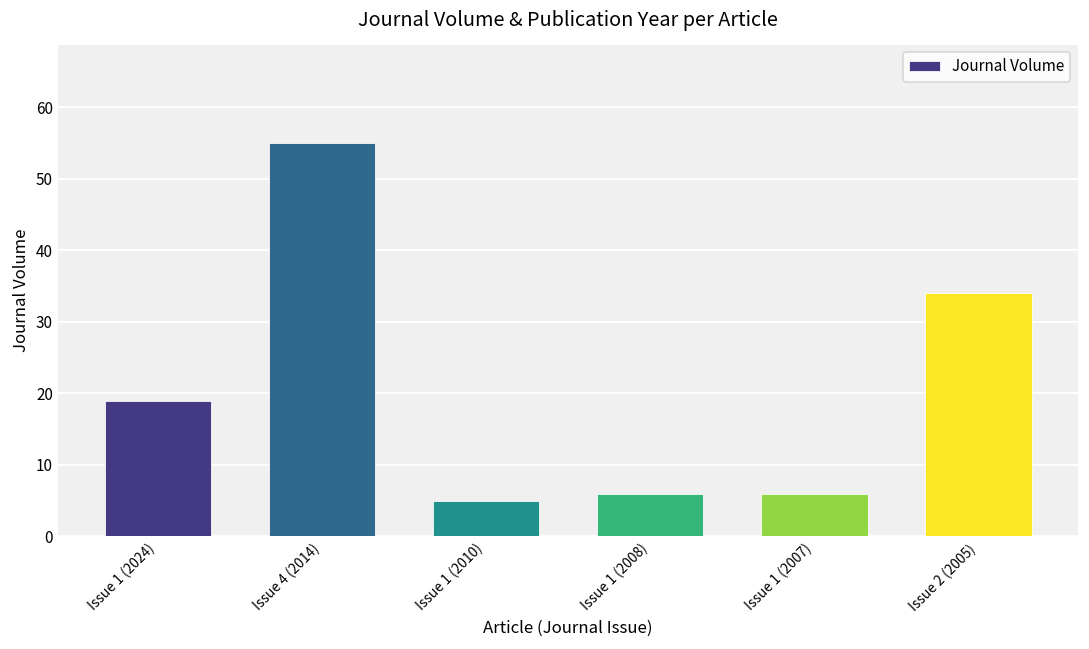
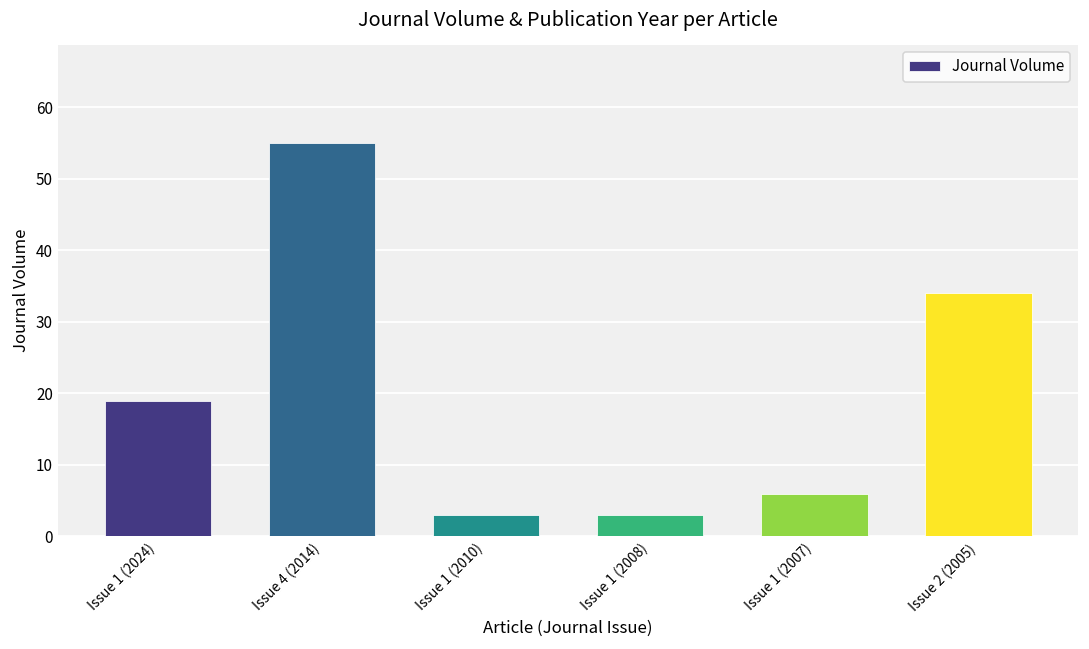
Issue 1 (2010): 5 -> 3
Issue 1 (2008): 6 -> 3
